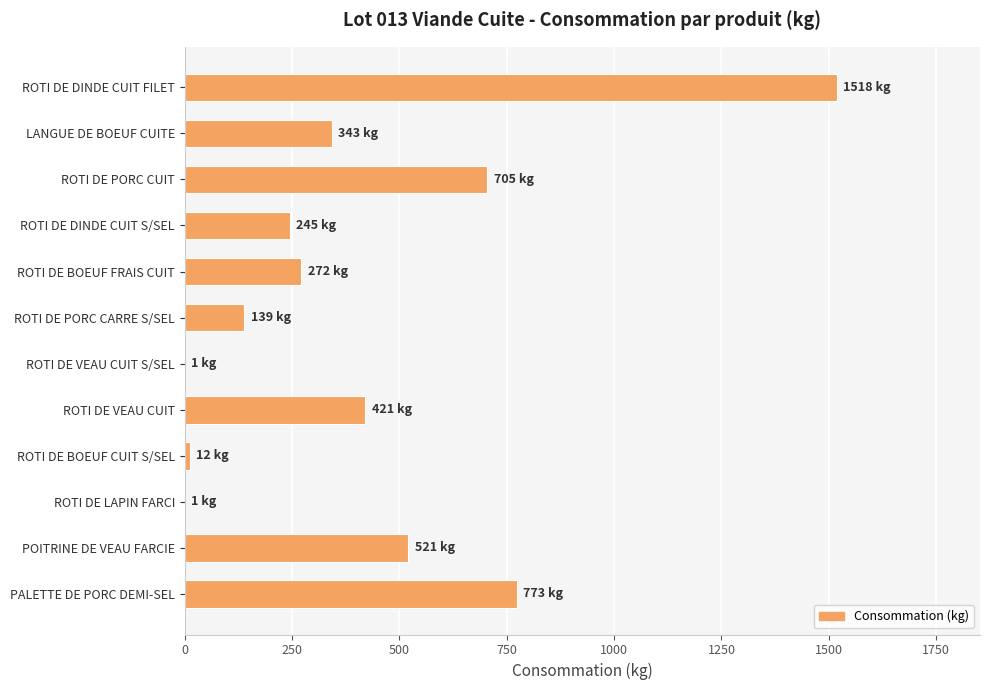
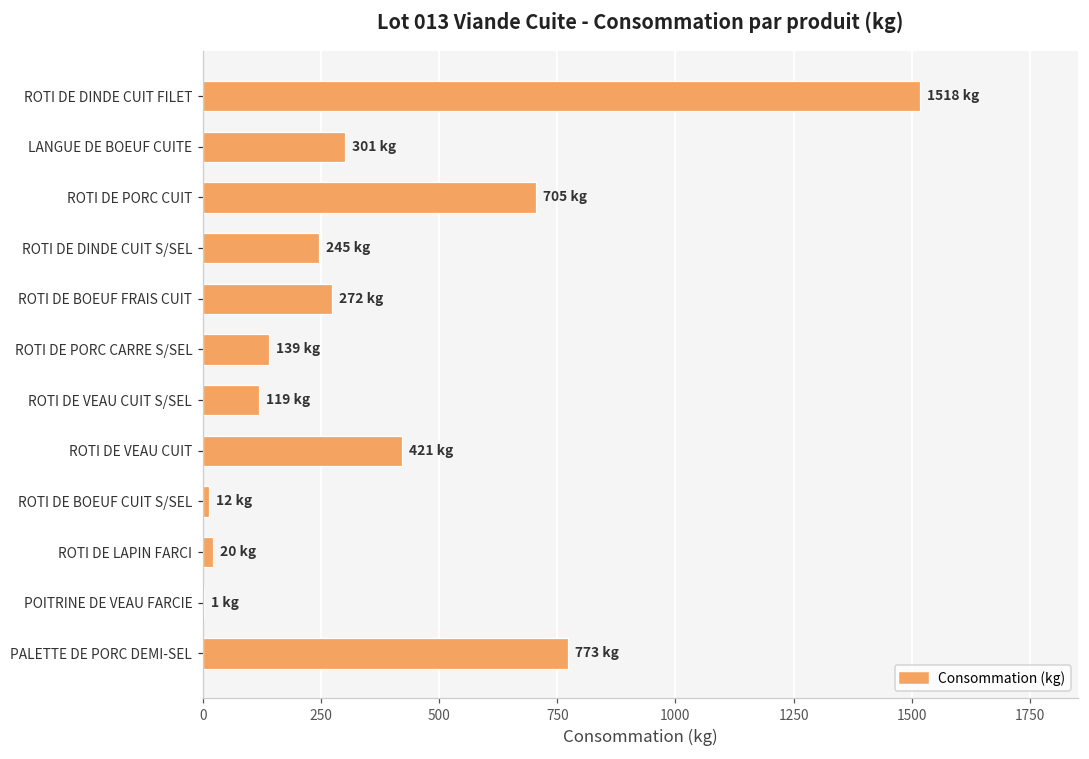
LANGUE DE BOEUF CUITE: 343 -> 301
ROTI DE VEAU CUIT S/SEL: 1 -> 119
ROTI DE LAPIN FARCI: 1 -> 20
POITRINE DE VEAU FARCIE: 521 -> 1
